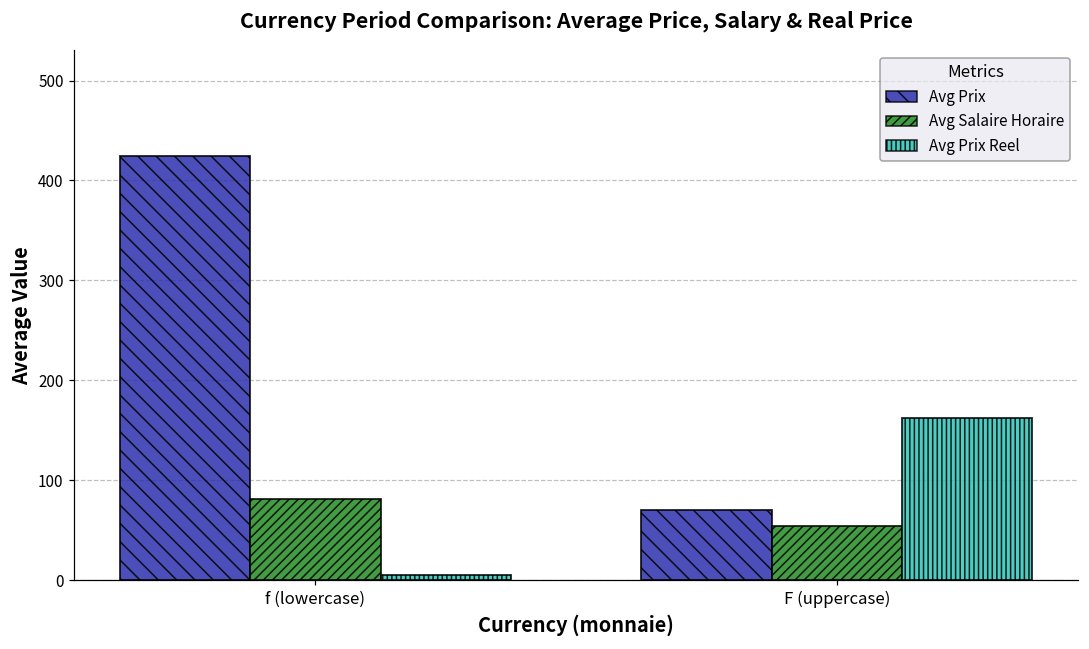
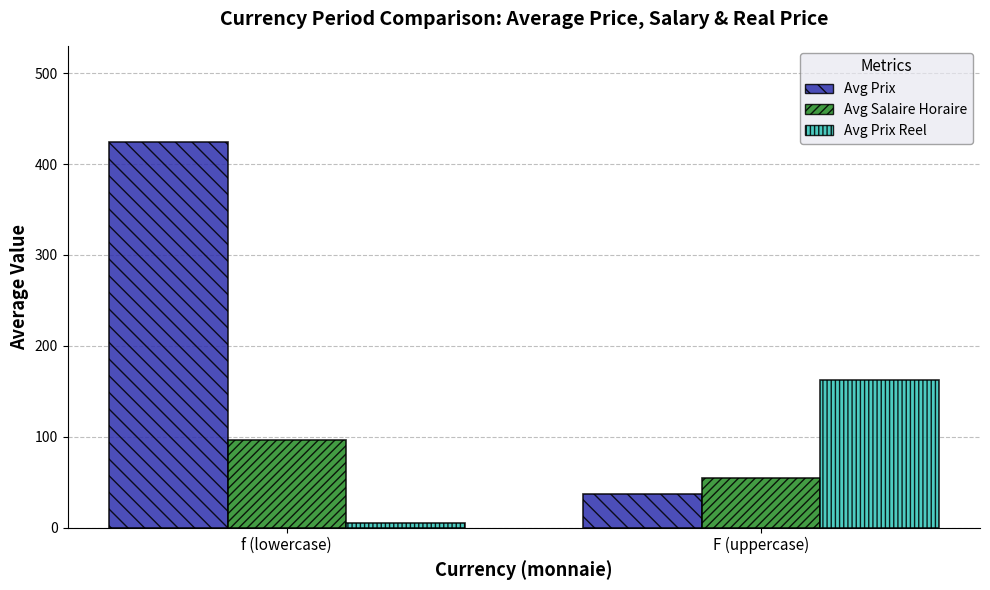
Avg Salaire Horaire, f (lowercase): 80 -> 100
Avg Prix, F (uppercase): 70 -> 40
